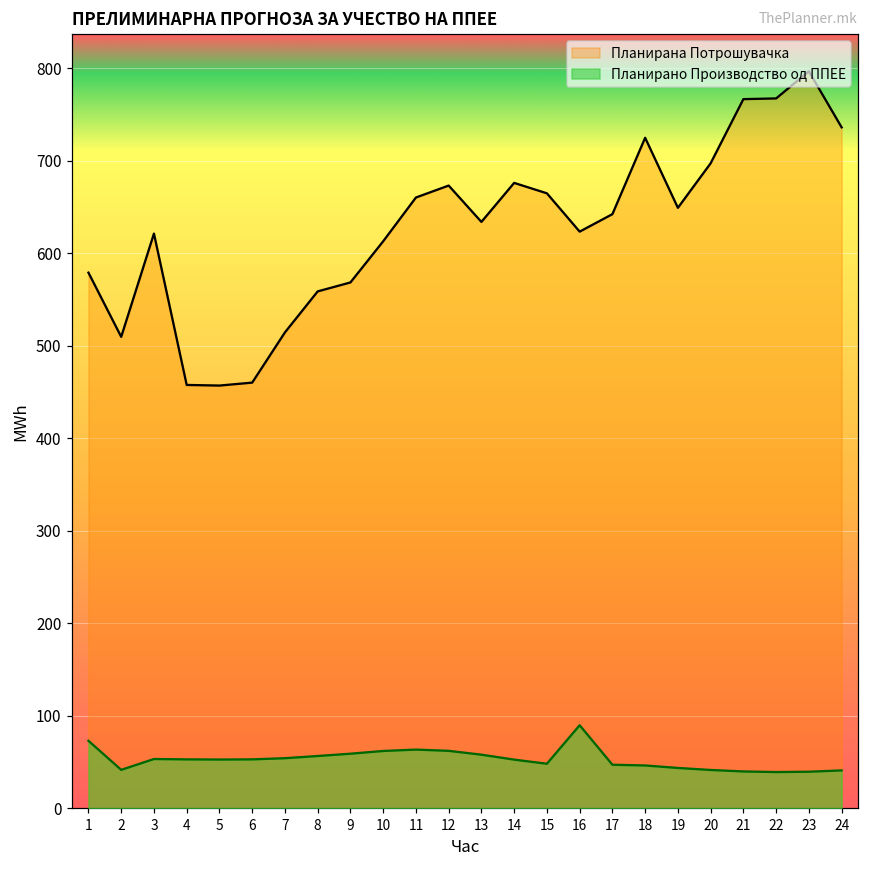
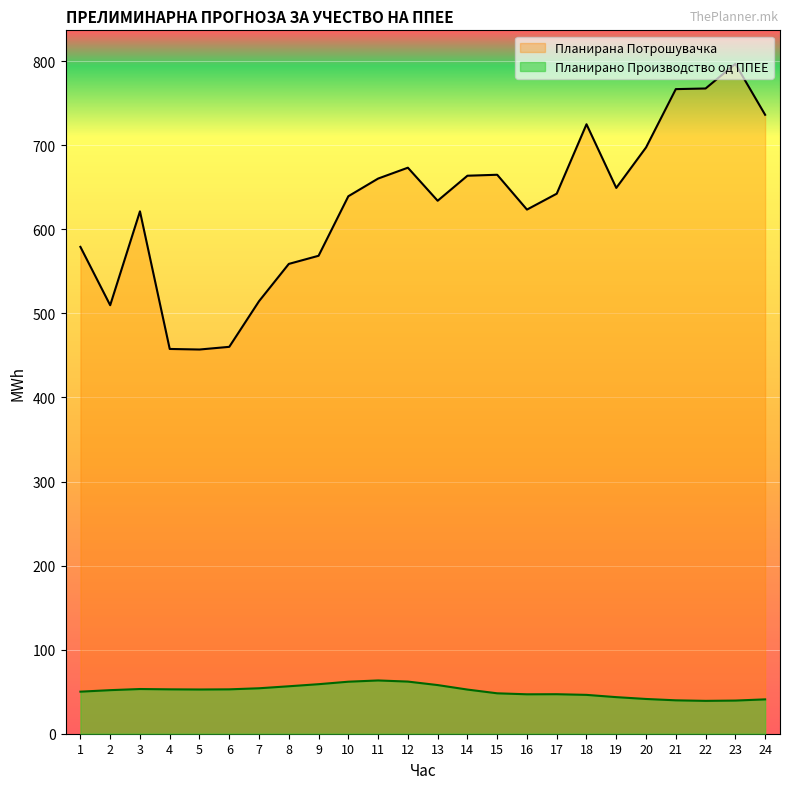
Планирано Производство од ППЕЕ, 1: 70 -> 50
Планирано Производство од ППЕЕ, 2: 40 -> 50
Планирана Потрошувачка, 10: 610 -> 640
Планирана Потрошувачка, 14: 680 -> 660
Планирано Производство од ППЕЕ, 16: 90 -> 50
